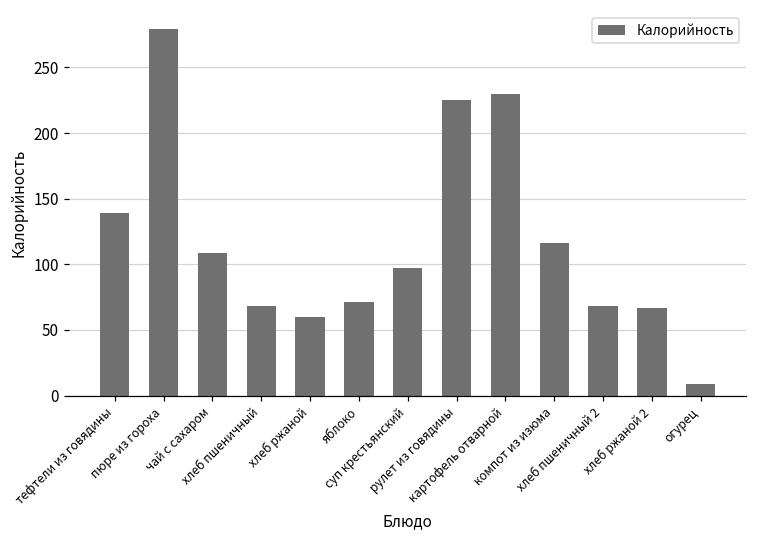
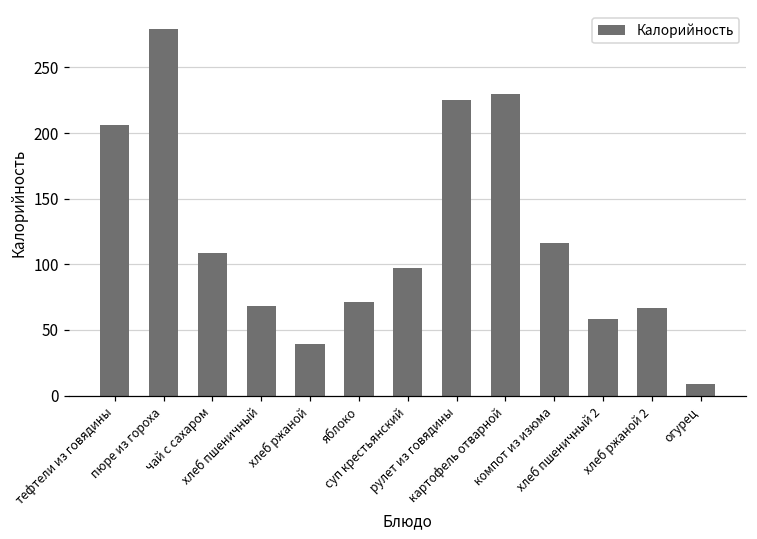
тефтели из говядины: 139 -> 206
хлеб ржаной: 60 -> 39
хлеб пшеничный 2: 68 -> 58
